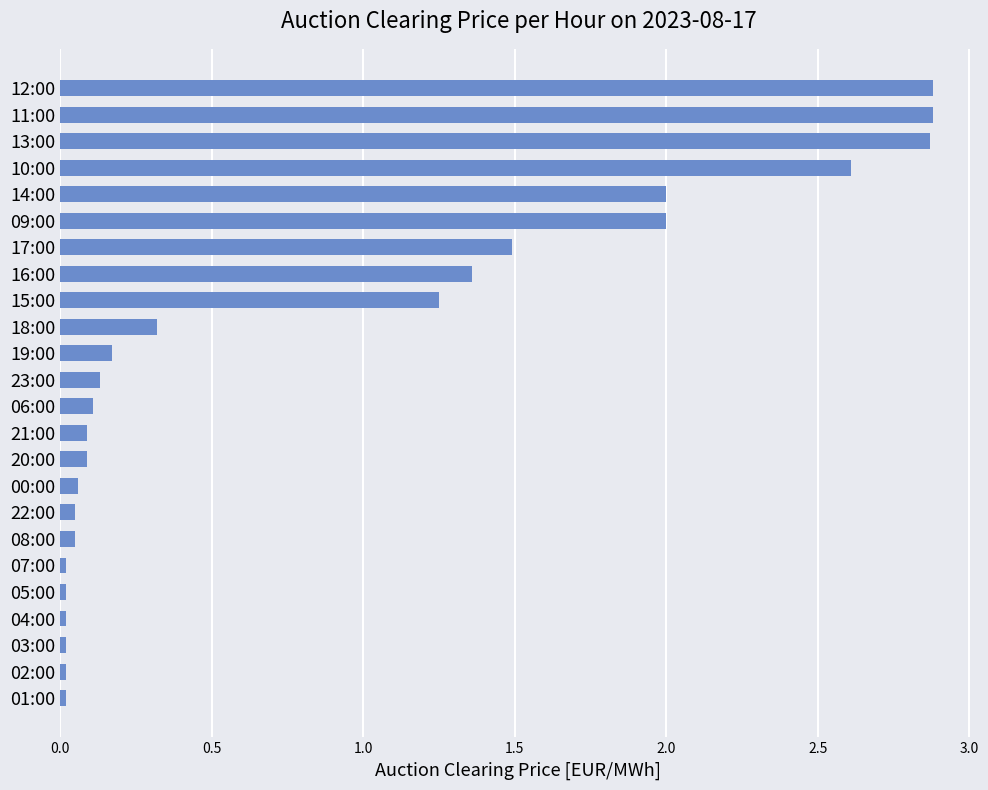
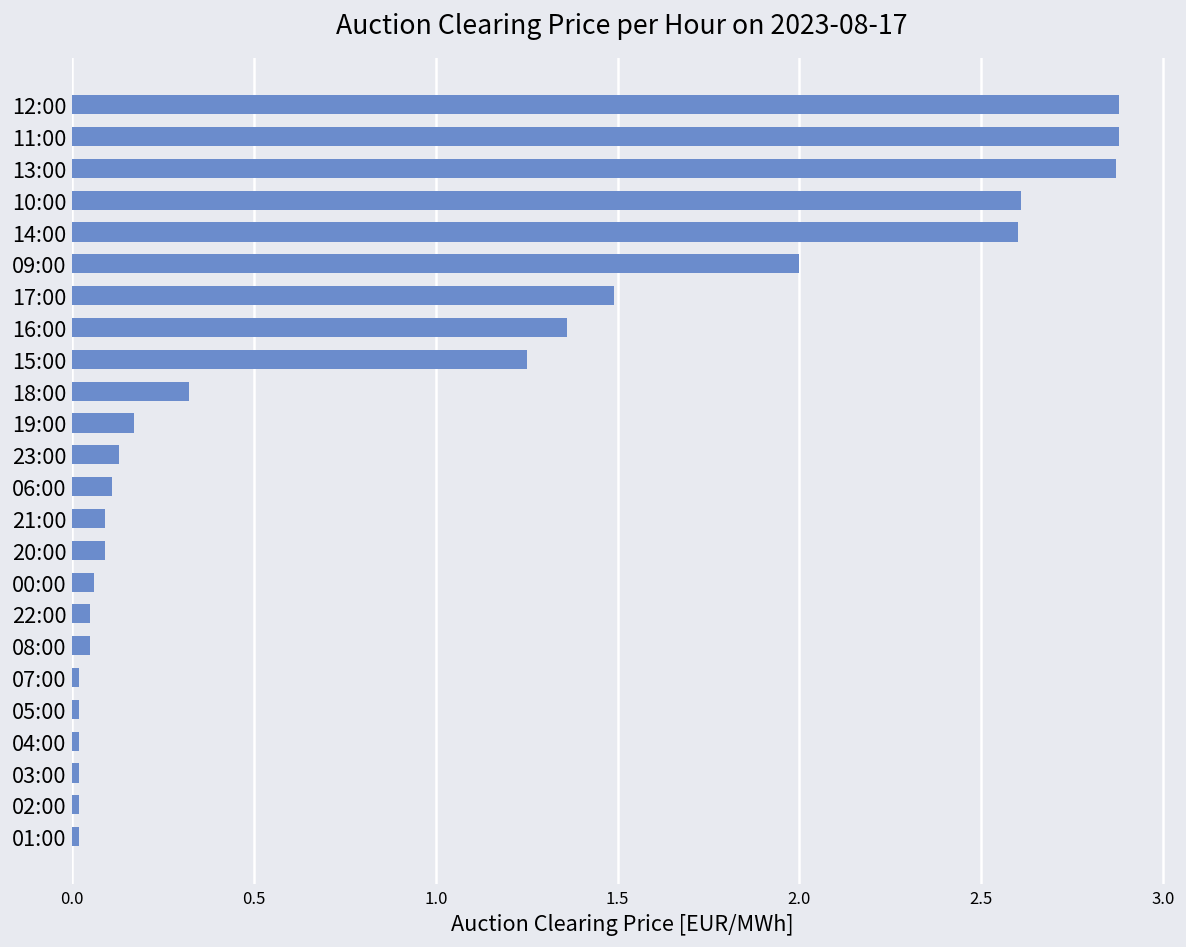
14:00: 2.0 -> 2.6
